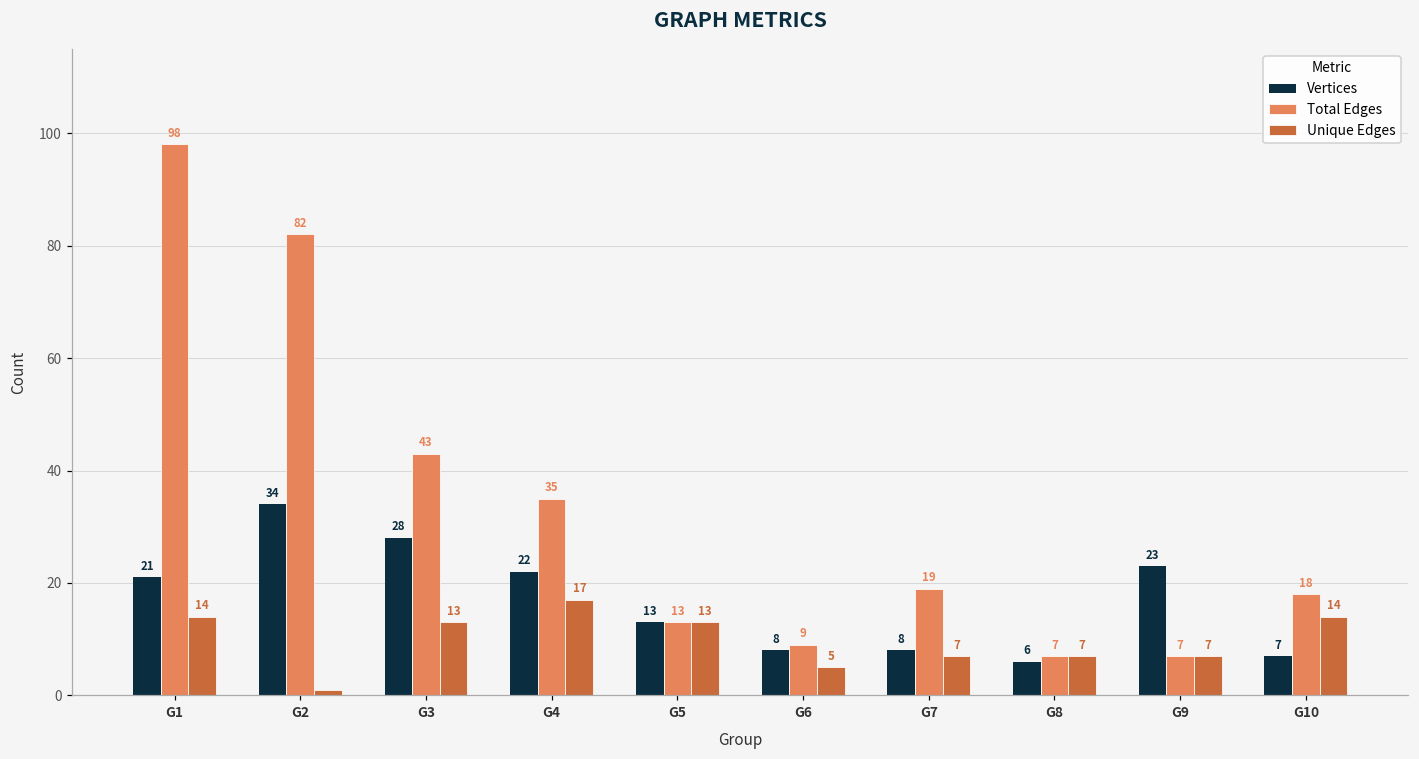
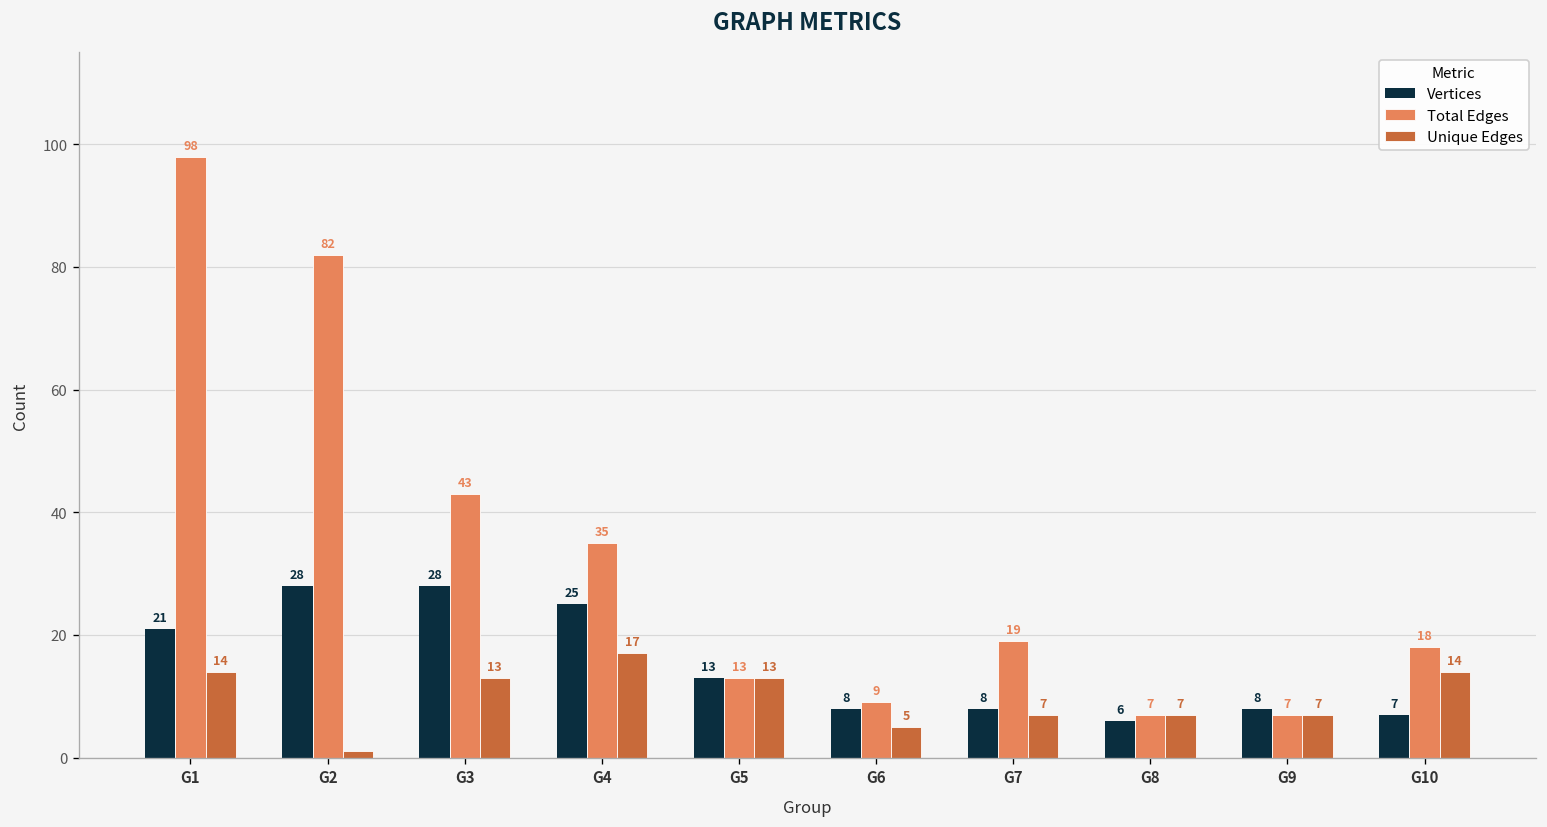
Vertices, G2: 34 -> 28
Vertices, G4: 22 -> 25
Vertices, G9: 23 -> 8
